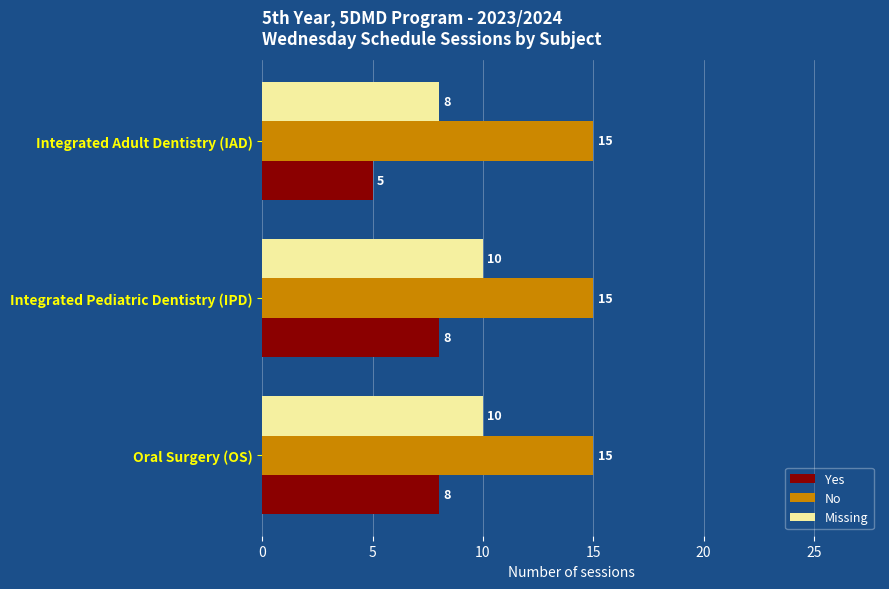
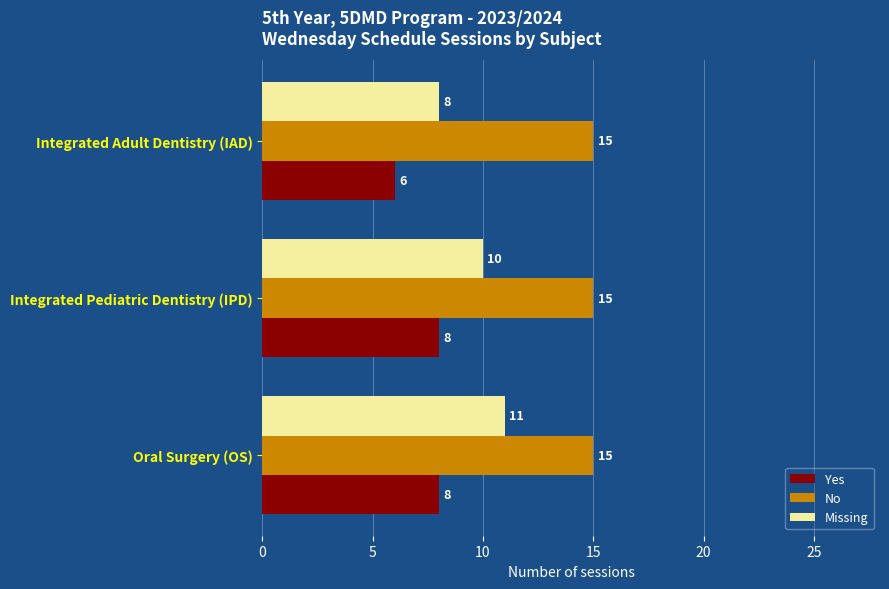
Yes, Integrated Adult Dentistry (IAD): 5 -> 6
Missing, Oral Surgery (OS): 10 -> 11
